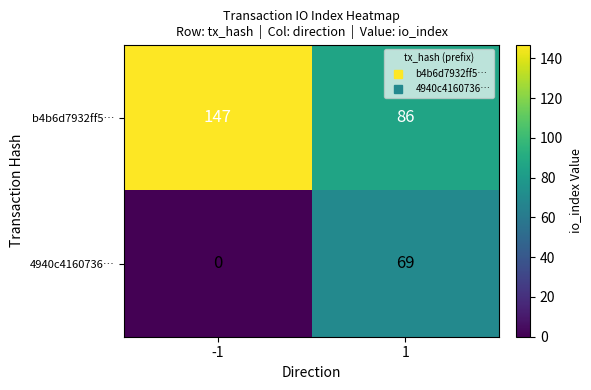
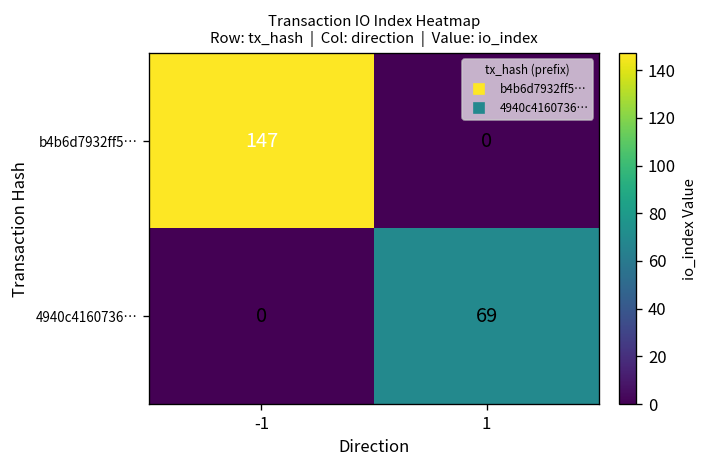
b4b6d7932ff5…, 1: 86 -> 0
